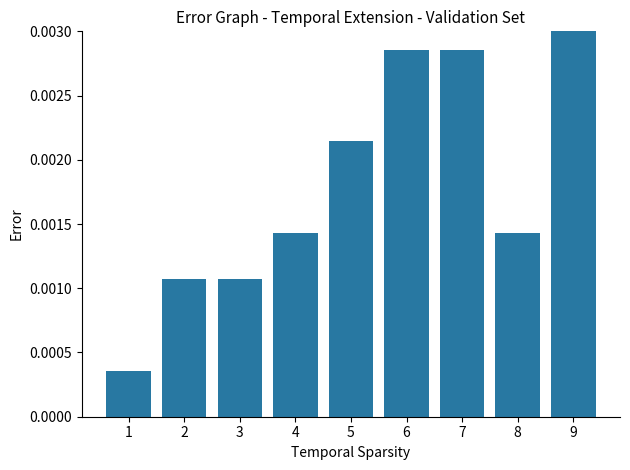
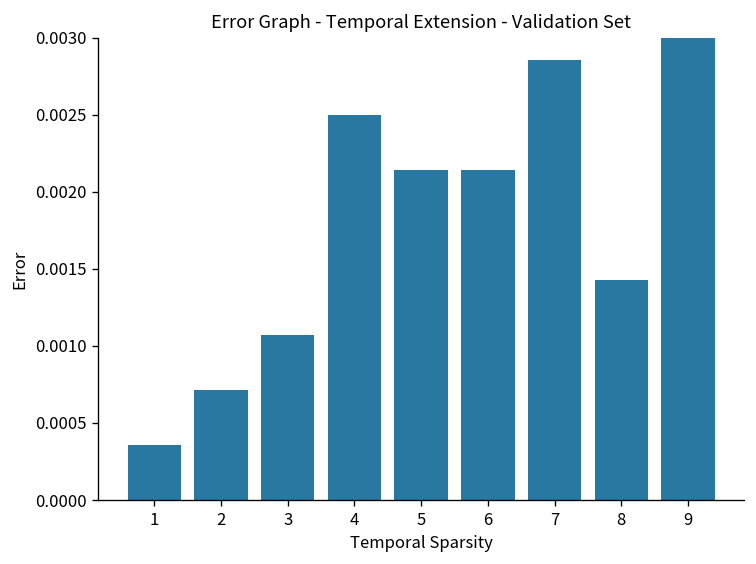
2: 0.00107 -> 0.00071
4: 0.00143 -> 0.00250
6: 0.00286 -> 0.00214
